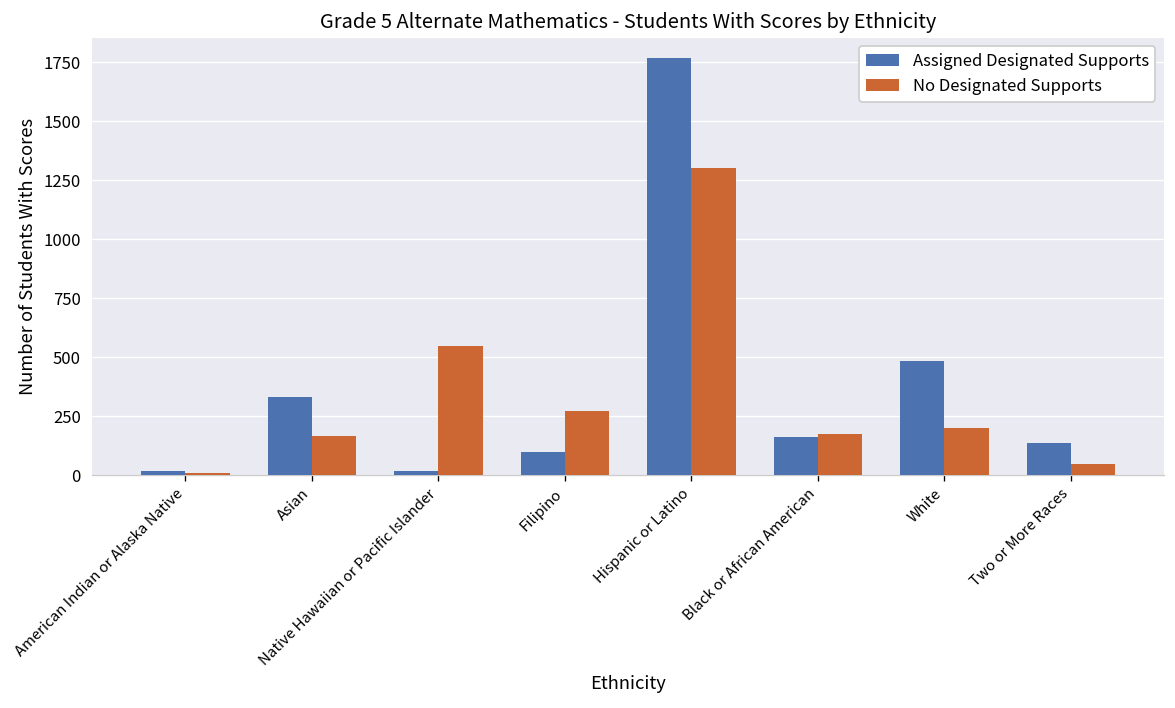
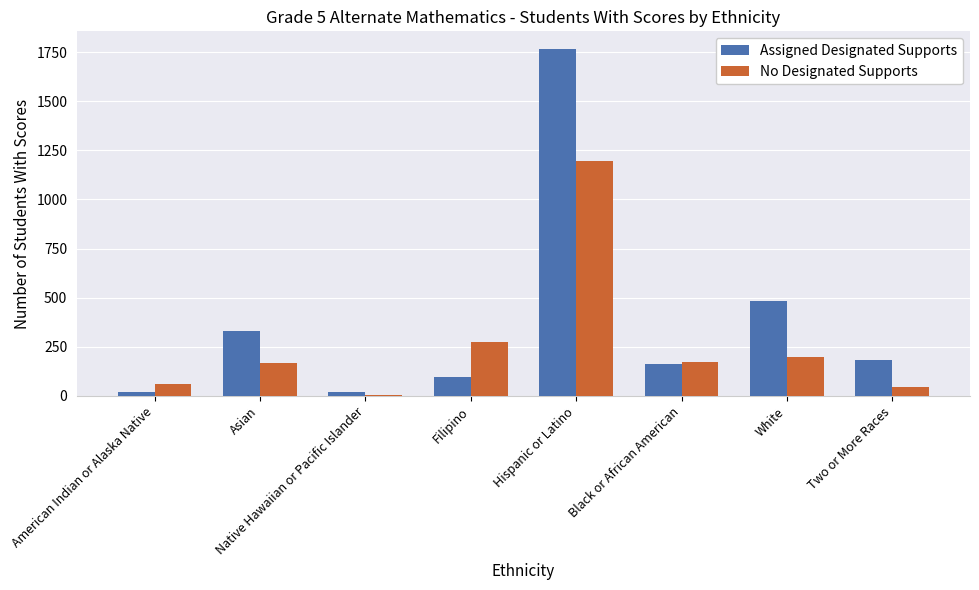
No Designated Supports, American Indian or Alaska Native: 10 -> 60
No Designated Supports, Native Hawaiian or Pacific Islander: 550 -> 10
No Designated Supports, Hispanic or Latino: 1300 -> 1190
Assigned Designated Supports, Two or More Races: 140 -> 180
